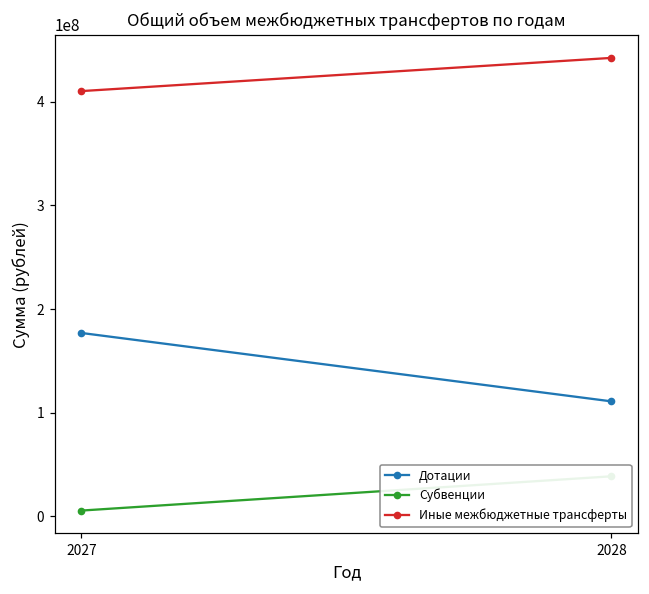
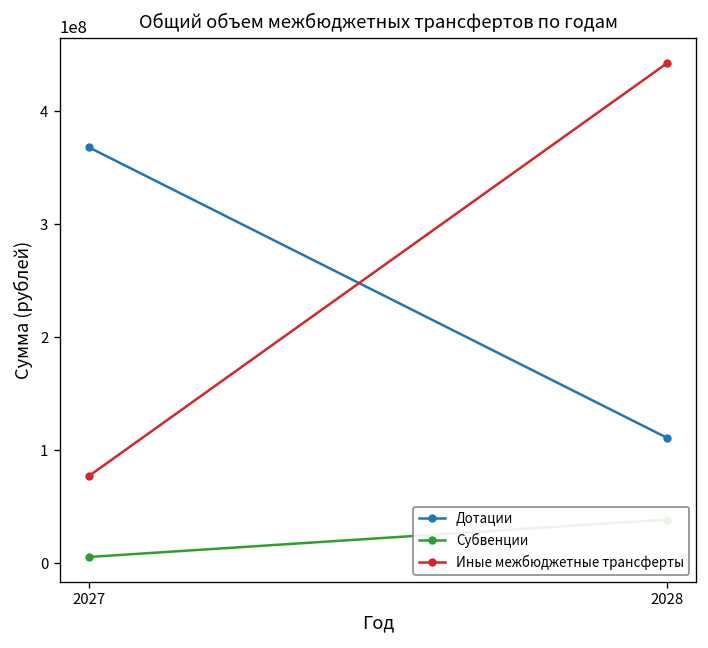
Дотации, 2027: 180000000 -> 370000000
Иные межбюджетные трансферты, 2027: 410000000 -> 80000000
